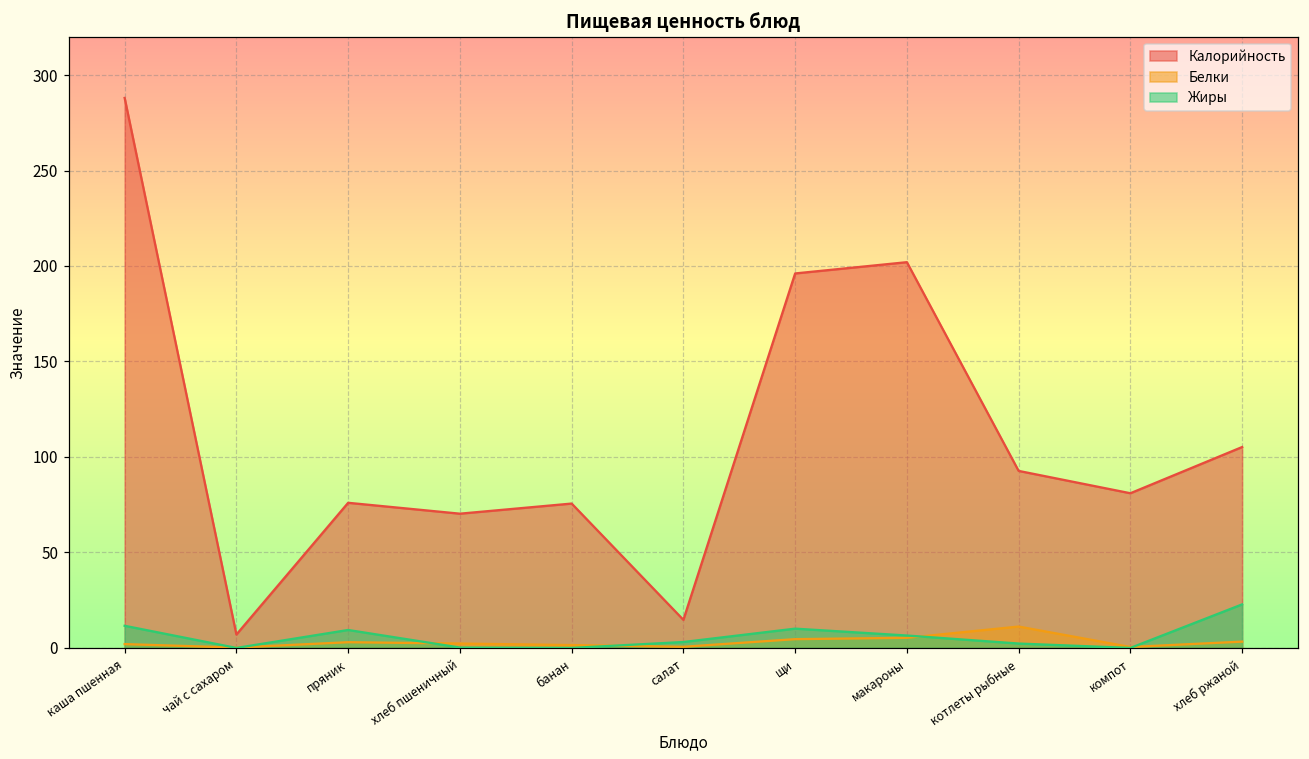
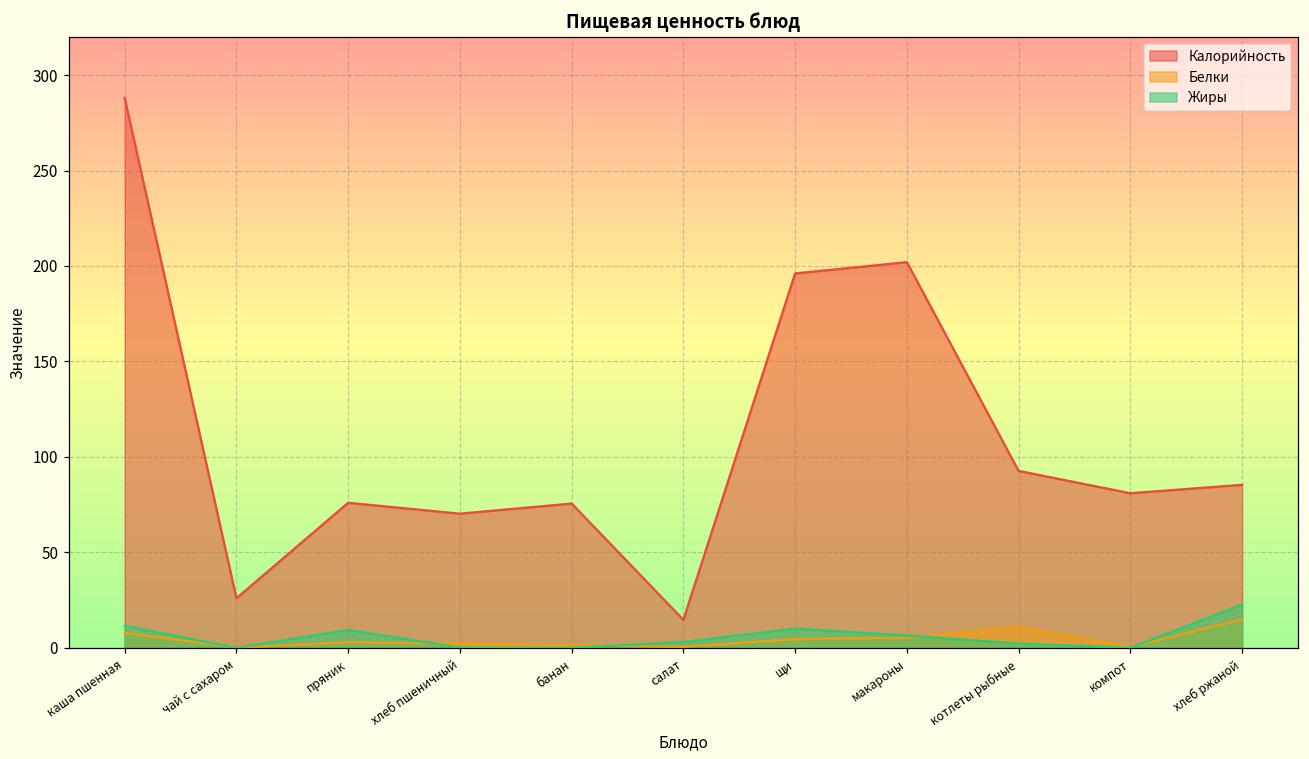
Белки, каша пшенная: 2 -> 8
Калорийность, чай с сахаром: 7 -> 26
Калорийность, хлеб ржаной: 105 -> 85
Белки, хлеб ржаной: 3 -> 15
